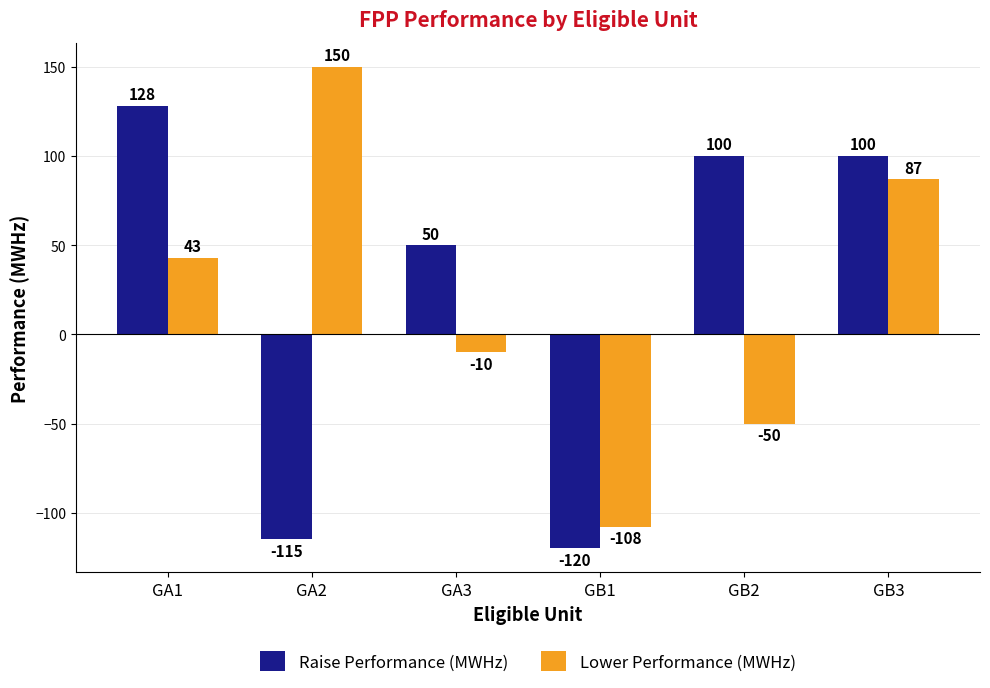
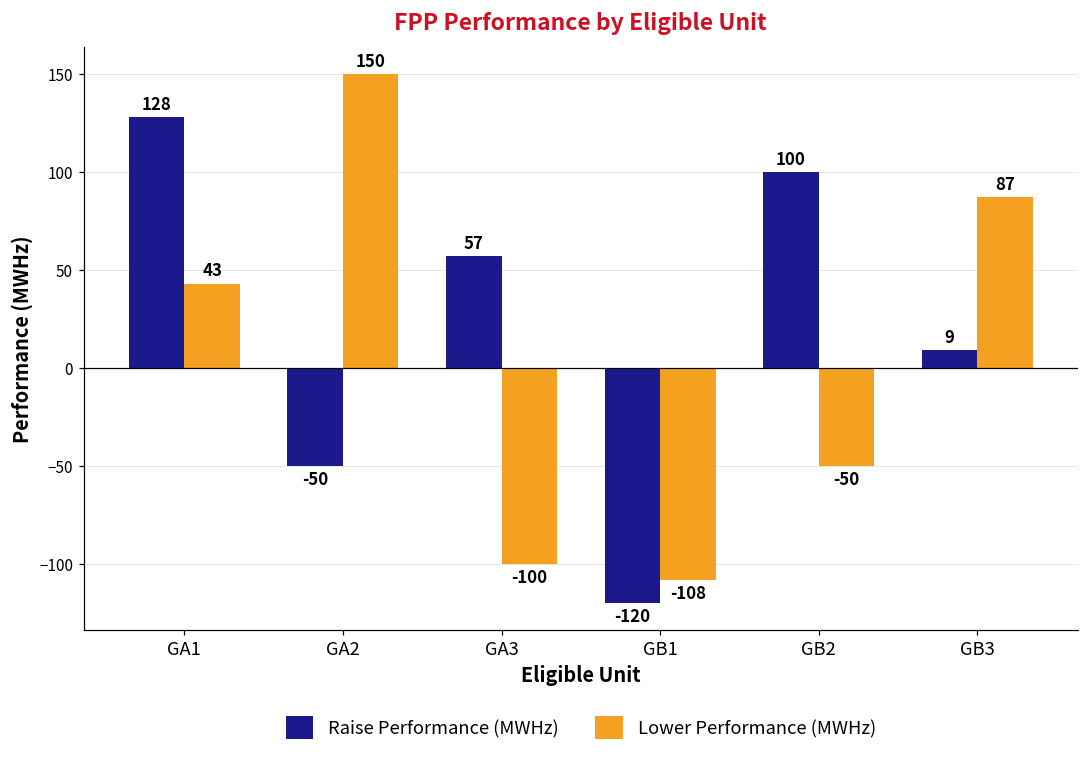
Raise Performance (MWHz), GA2: -115 -> -50
Raise Performance (MWHz), GA3: 50 -> 57
Lower Performance (MWHz), GA3: -10 -> -100
Raise Performance (MWHz), GB3: 100 -> 9
